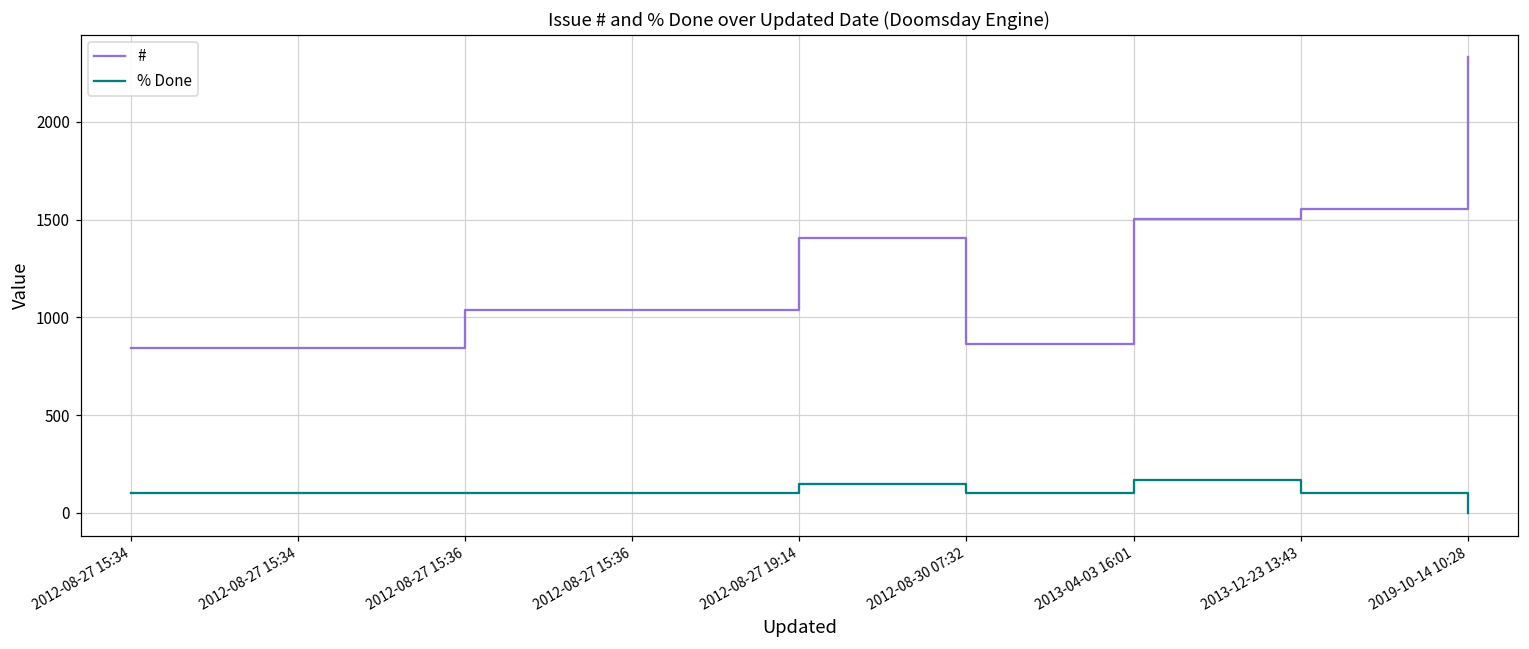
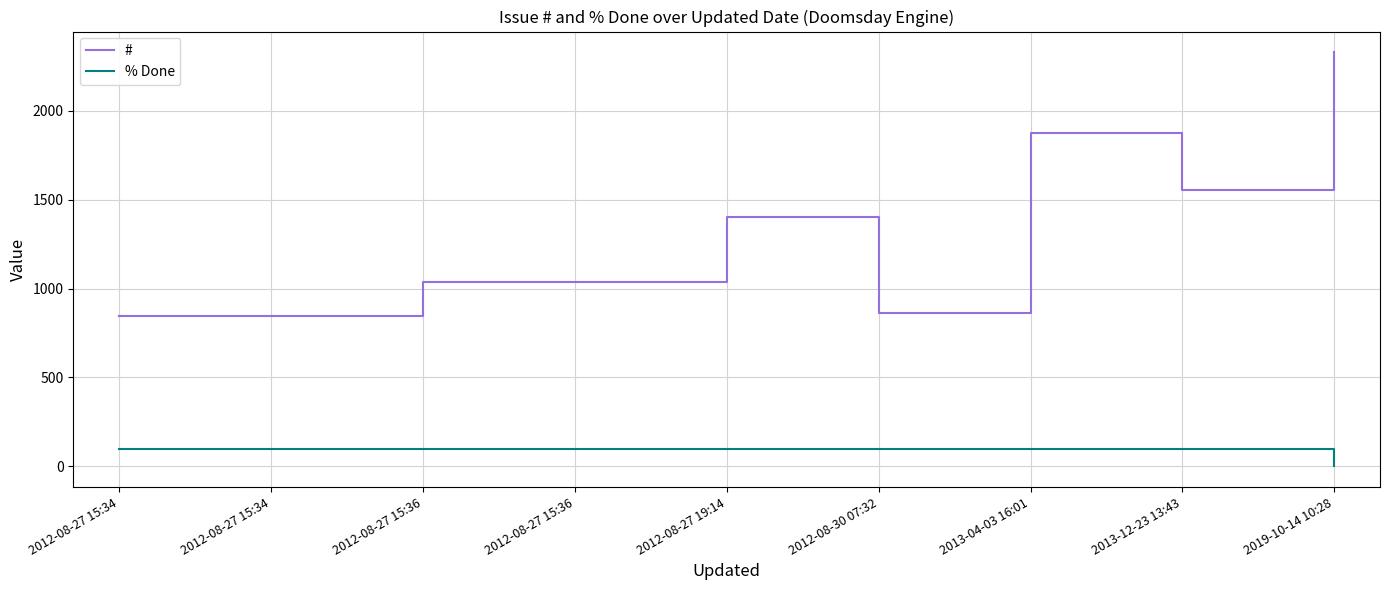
% Done, 2012-08-27 19:14: 150 -> 100
#, 2013-04-03 16:01: 1500 -> 1870
% Done, 2013-04-03 16:01: 170 -> 100
